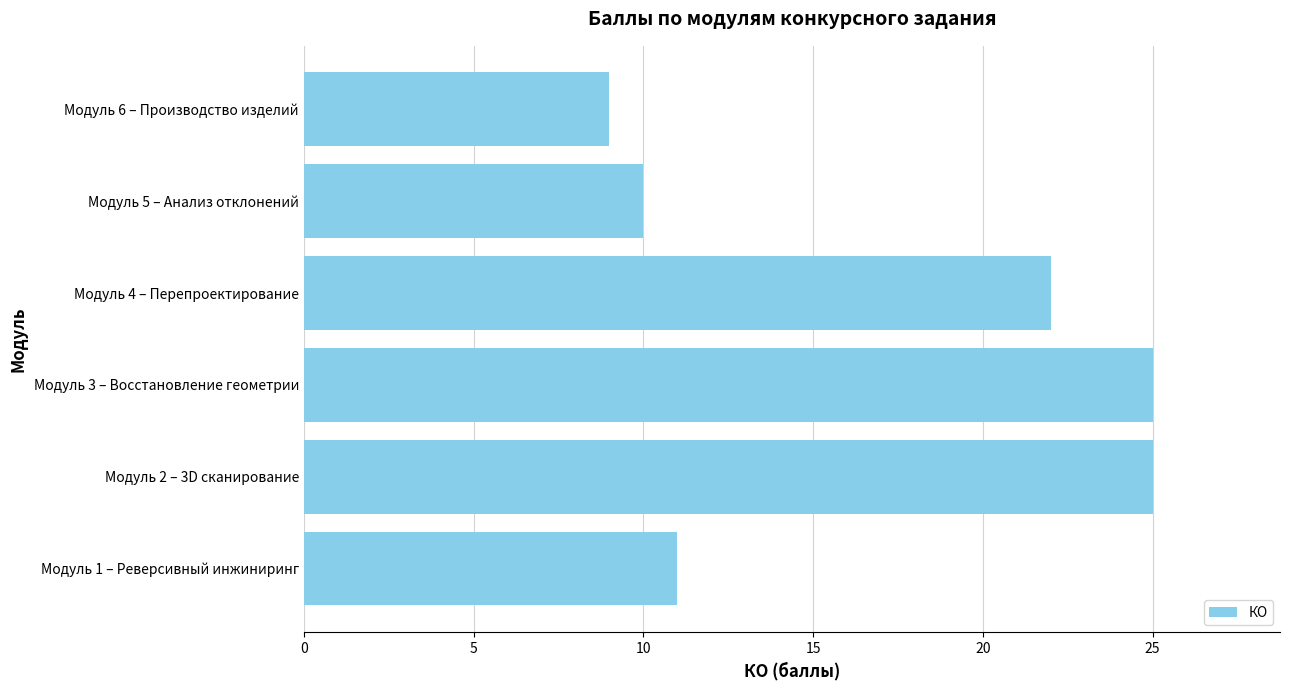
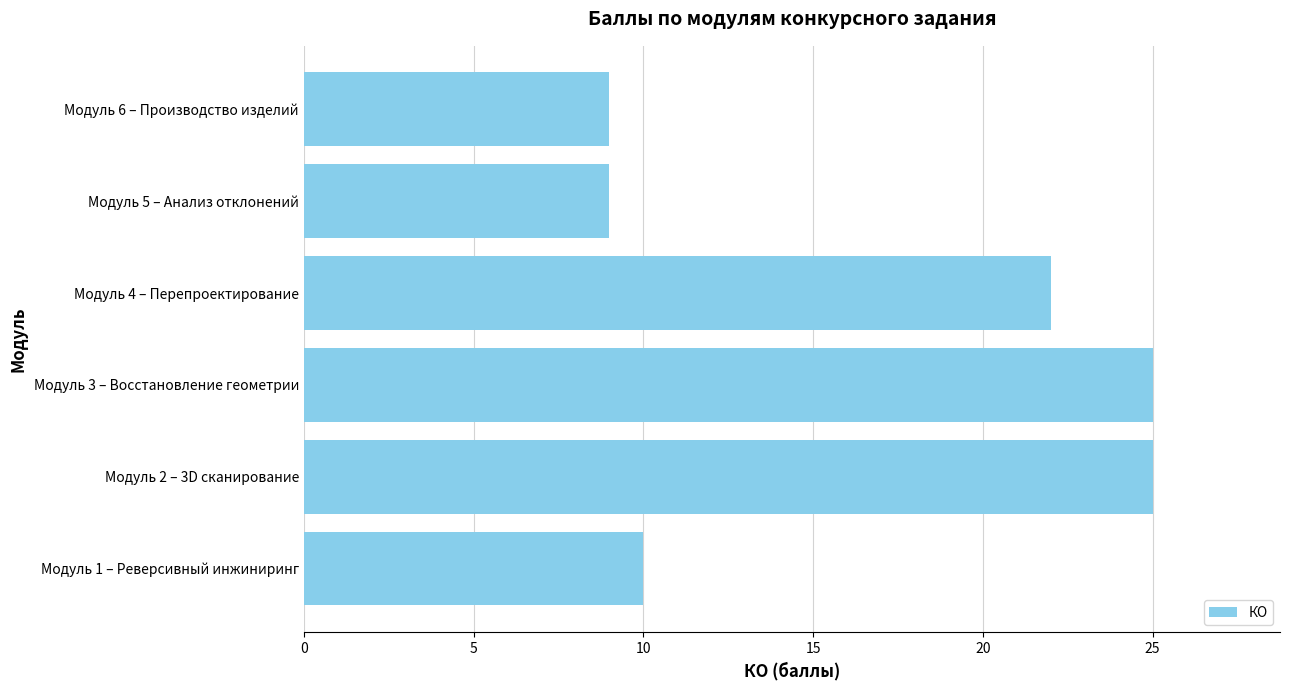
Модуль 5 – Анализ отклонений: 10 -> 9
Модуль 1 – Реверсивный инжиниринг: 11 -> 10
